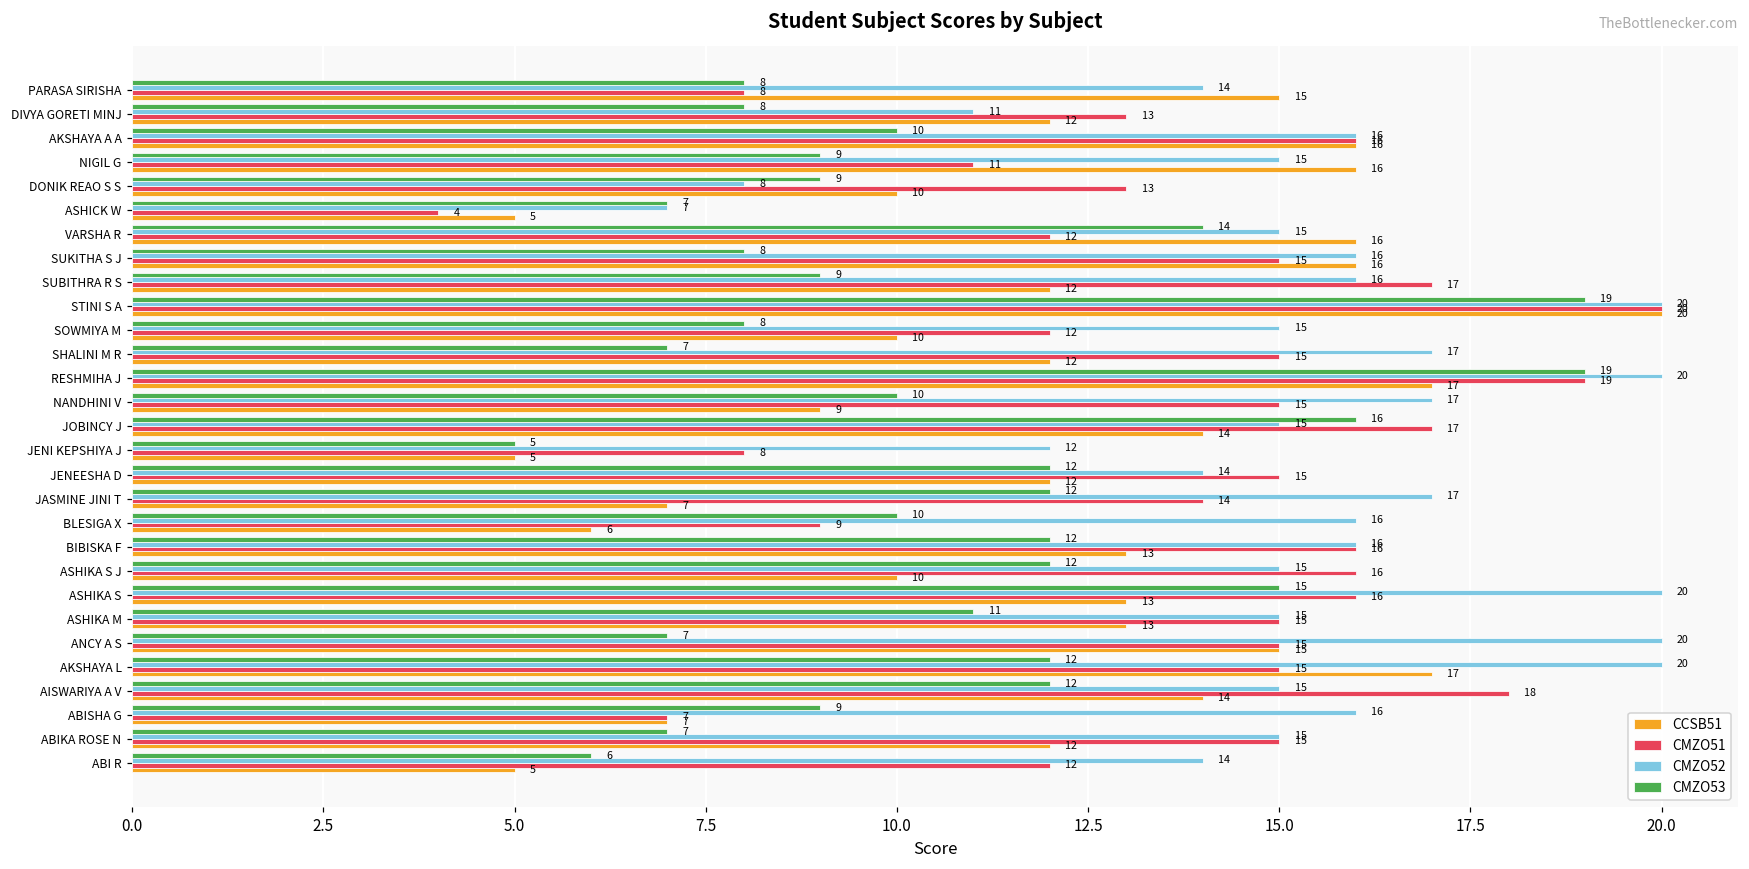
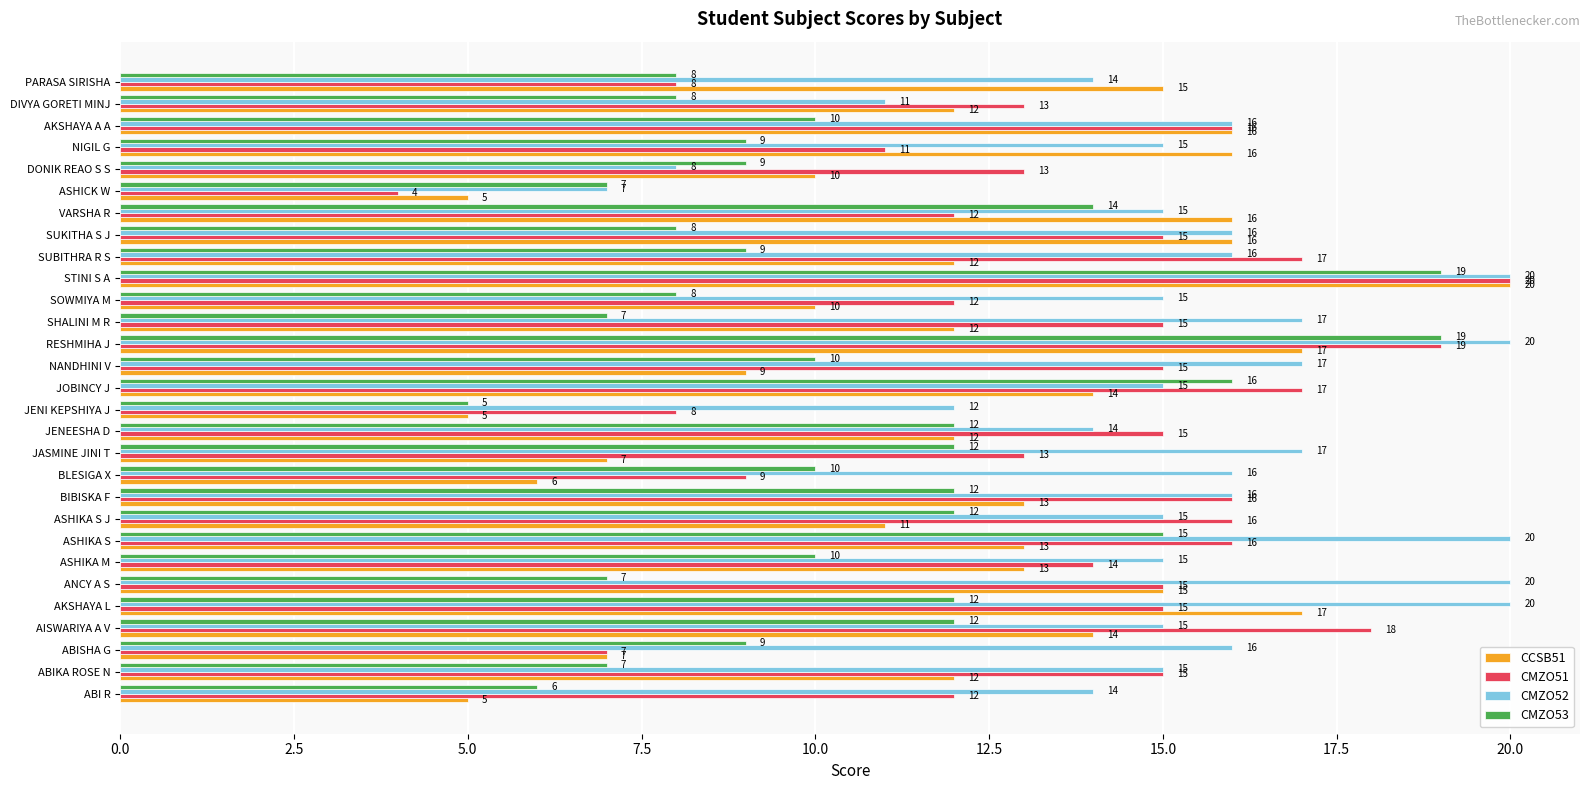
CMZO51, JASMINE JINI T: 14 -> 13
CCSB51, ASHIKA S J: 10 -> 11
CMZO53, ASHIKA M: 11 -> 10
CMZO51, ASHIKA M: 15 -> 14
